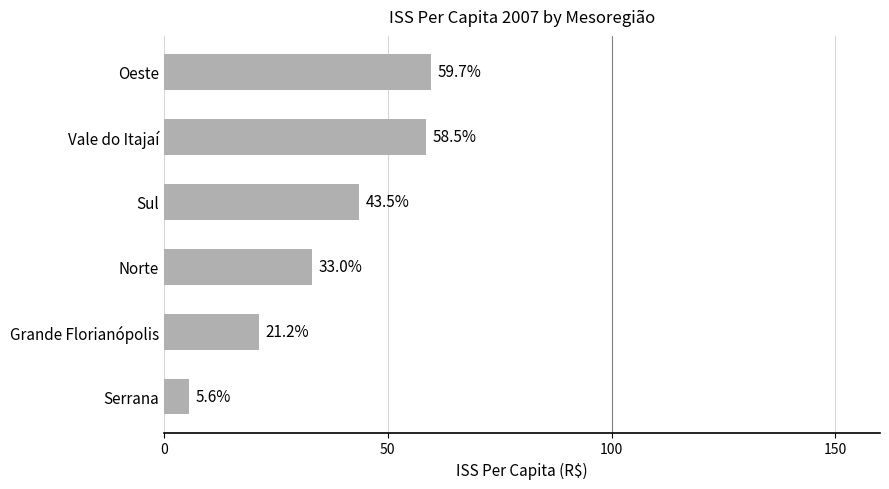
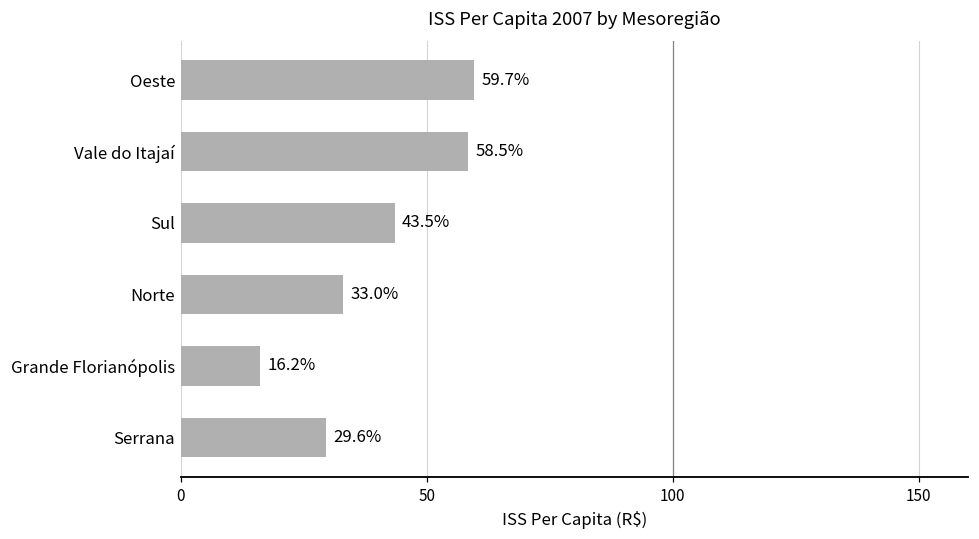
Grande Florianópolis: 21.2% -> 16.2%
Serrana: 5.6% -> 29.6%
